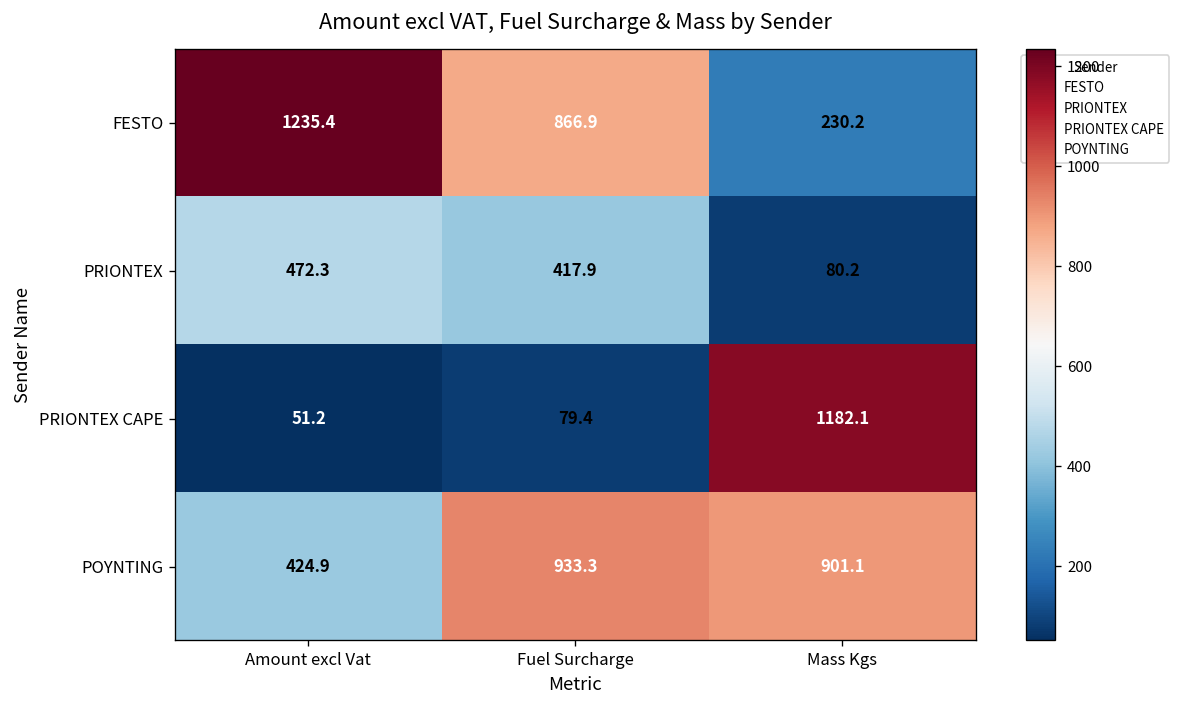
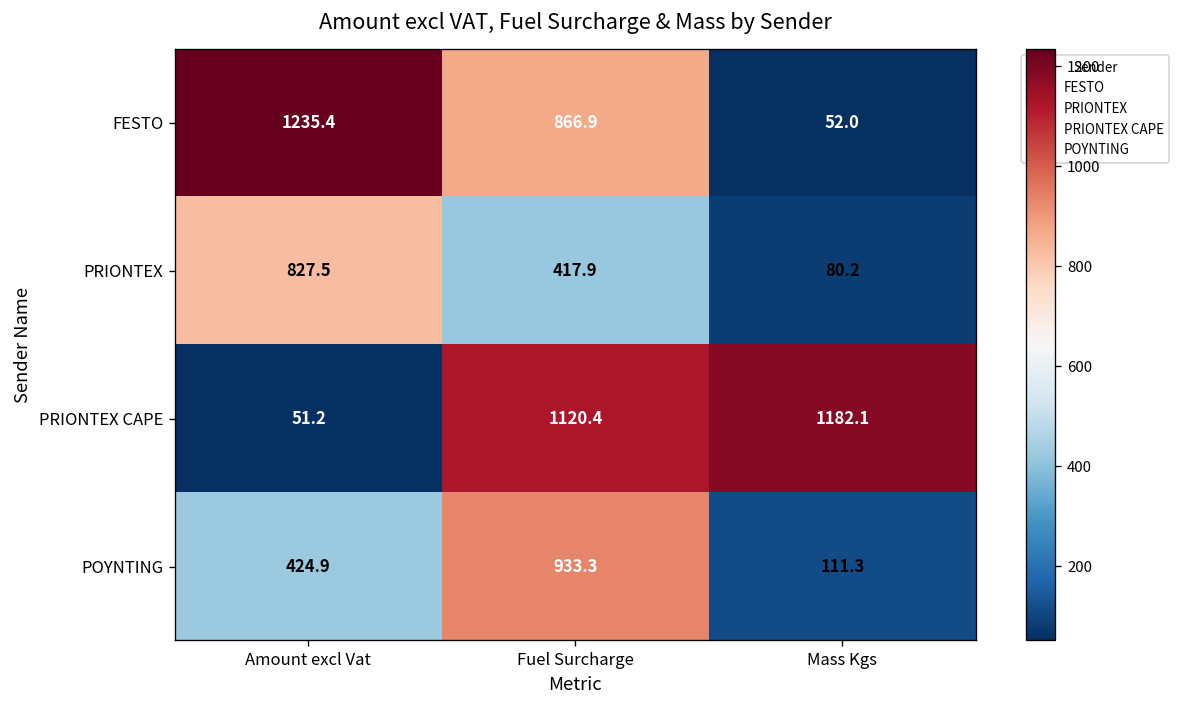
FESTO, Mass Kgs: 230.2 -> 52.0
PRIONTEX, Amount excl Vat: 472.3 -> 827.5
PRIONTEX CAPE, Fuel Surcharge: 79.4 -> 1120.4
POYNTING, Mass Kgs: 901.1 -> 111.3
